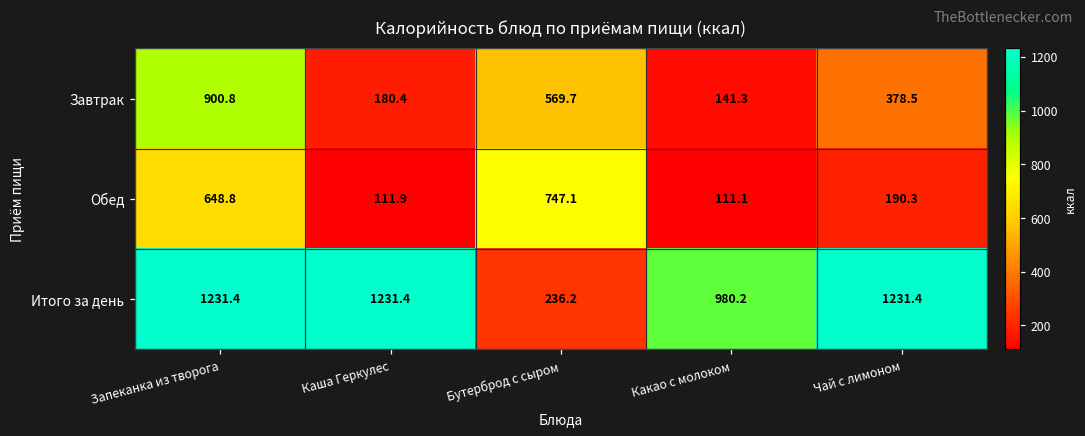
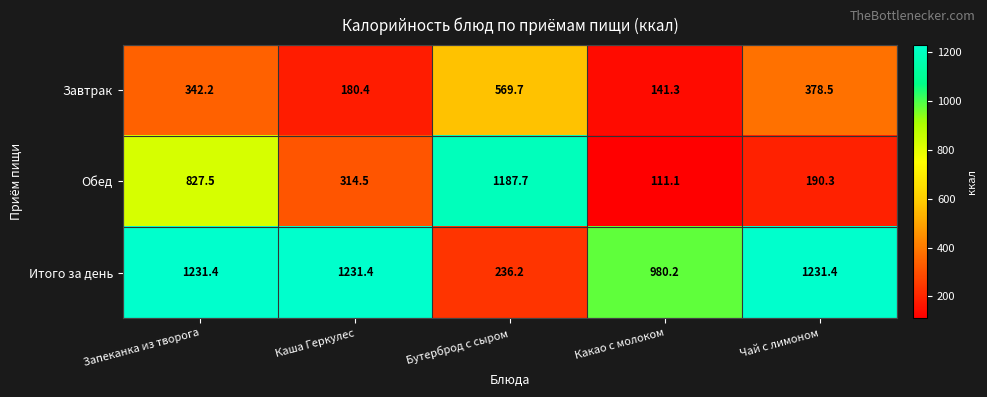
Завтрак, Запеканка из творога: 900.8 -> 342.2
Обед, Запеканка из творога: 648.8 -> 827.5
Обед, Каша Геркулес: 111.9 -> 314.5
Обед, Бутерброд с сыром: 747.1 -> 1187.7
